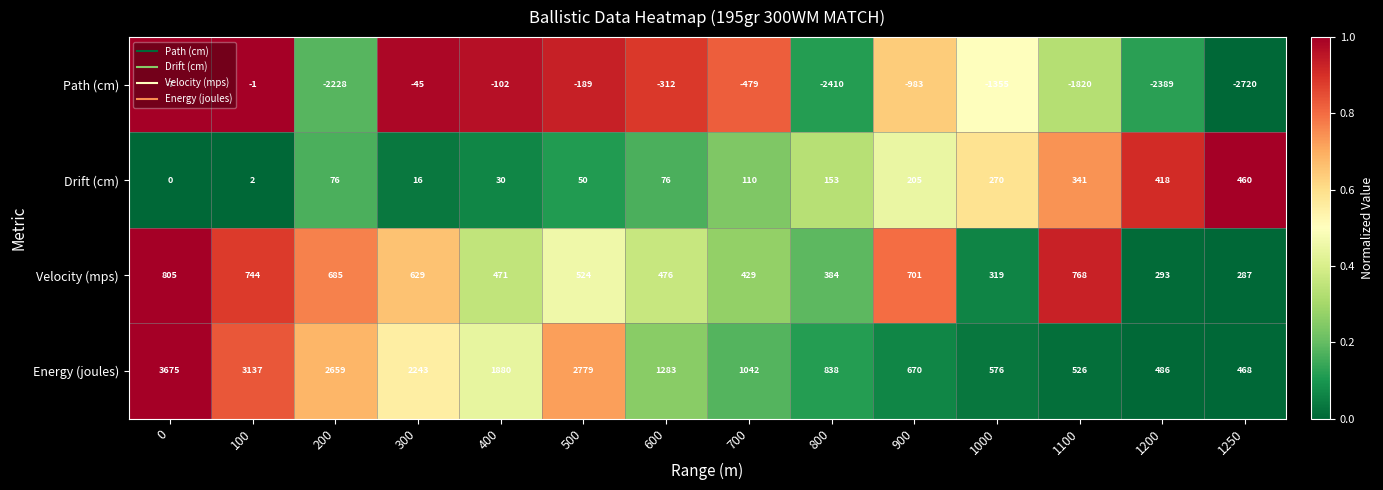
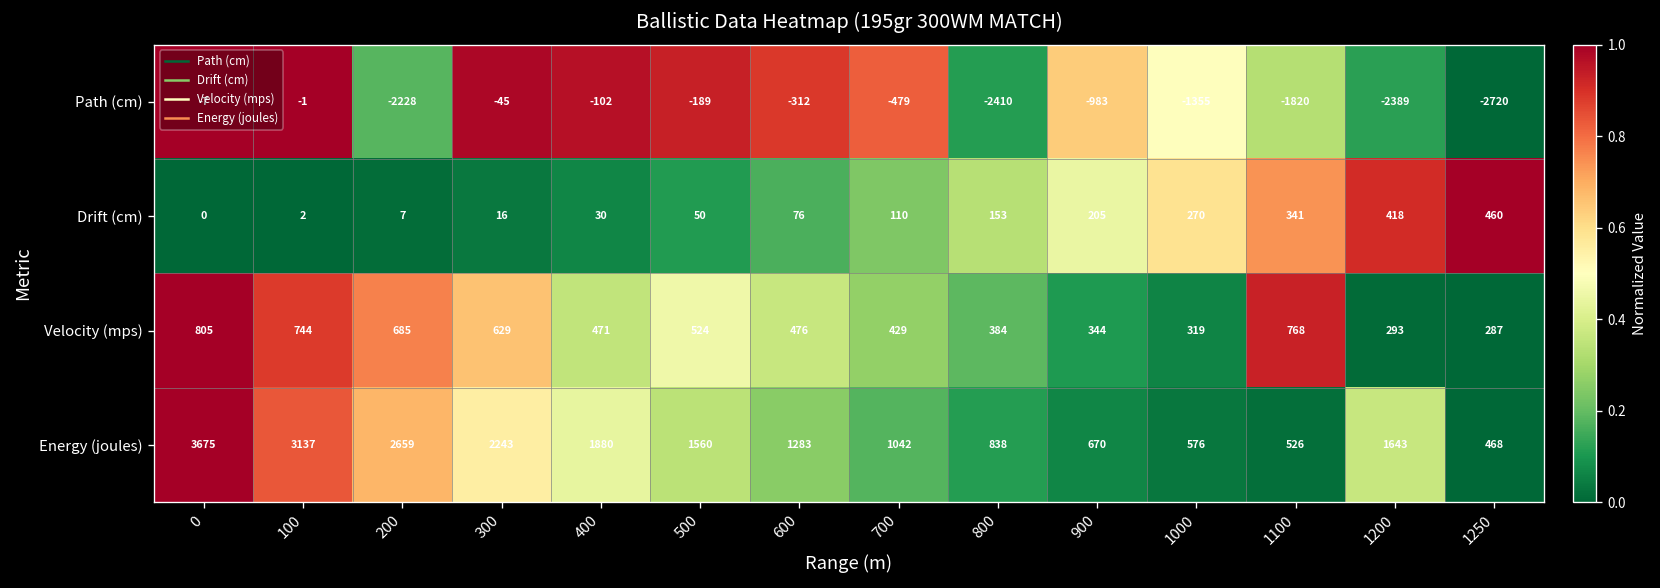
Drift (cm), 200: 76 -> 7
Velocity (mps), 900: 701 -> 344
Energy (joules), 500: 2779 -> 1560
Energy (joules), 1200: 486 -> 1643
